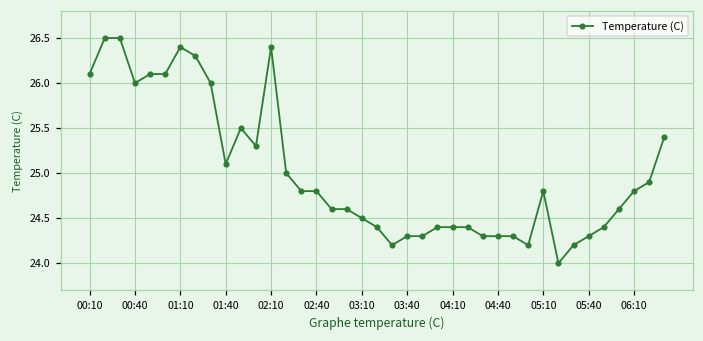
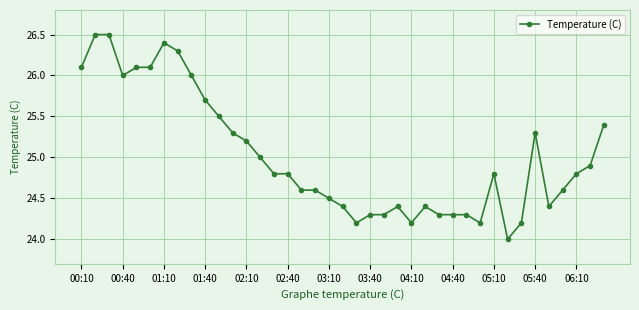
01:40: 25.1 -> 25.7
02:10: 26.4 -> 25.2
04:10: 24.4 -> 24.2
05:40: 24.3 -> 25.3
